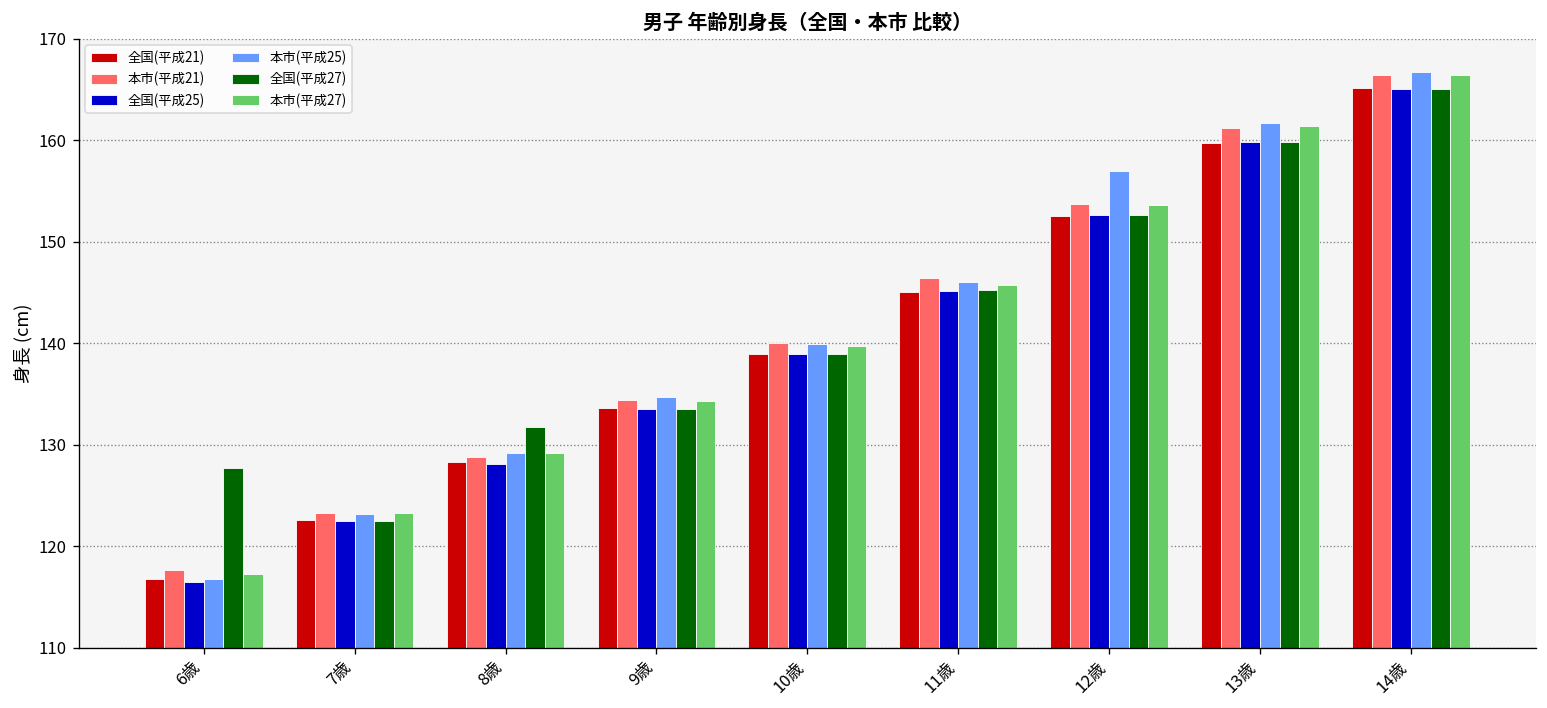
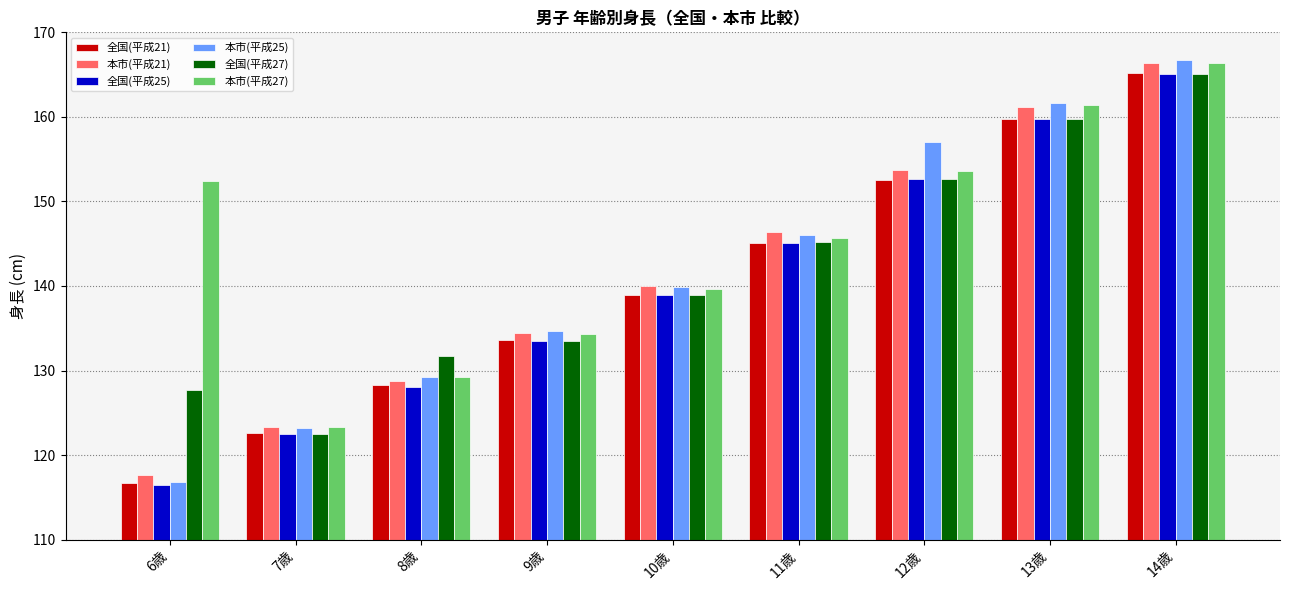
本市(平成27), 6歳: 117 -> 152
